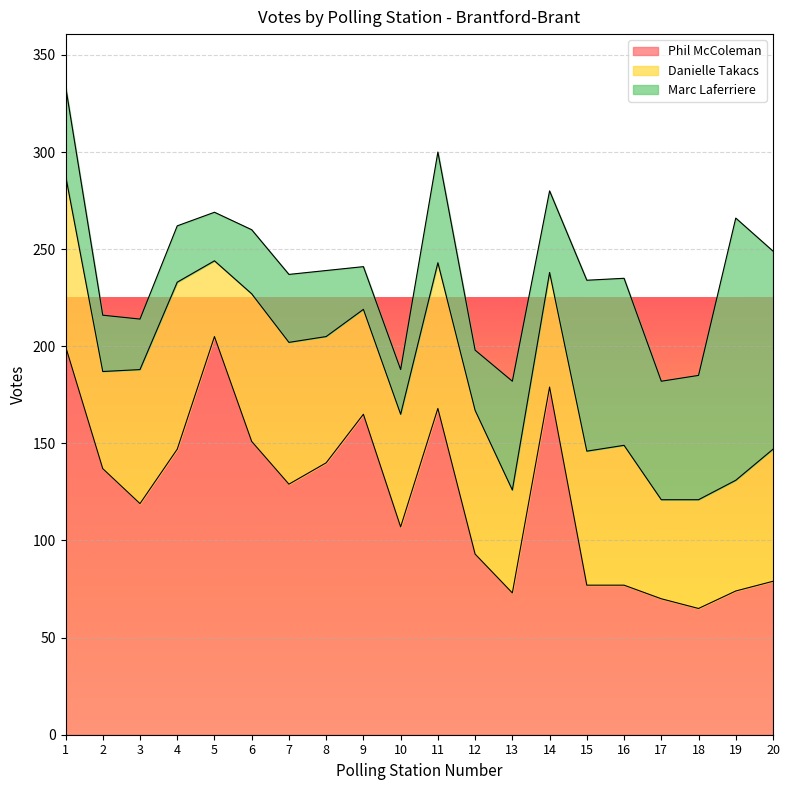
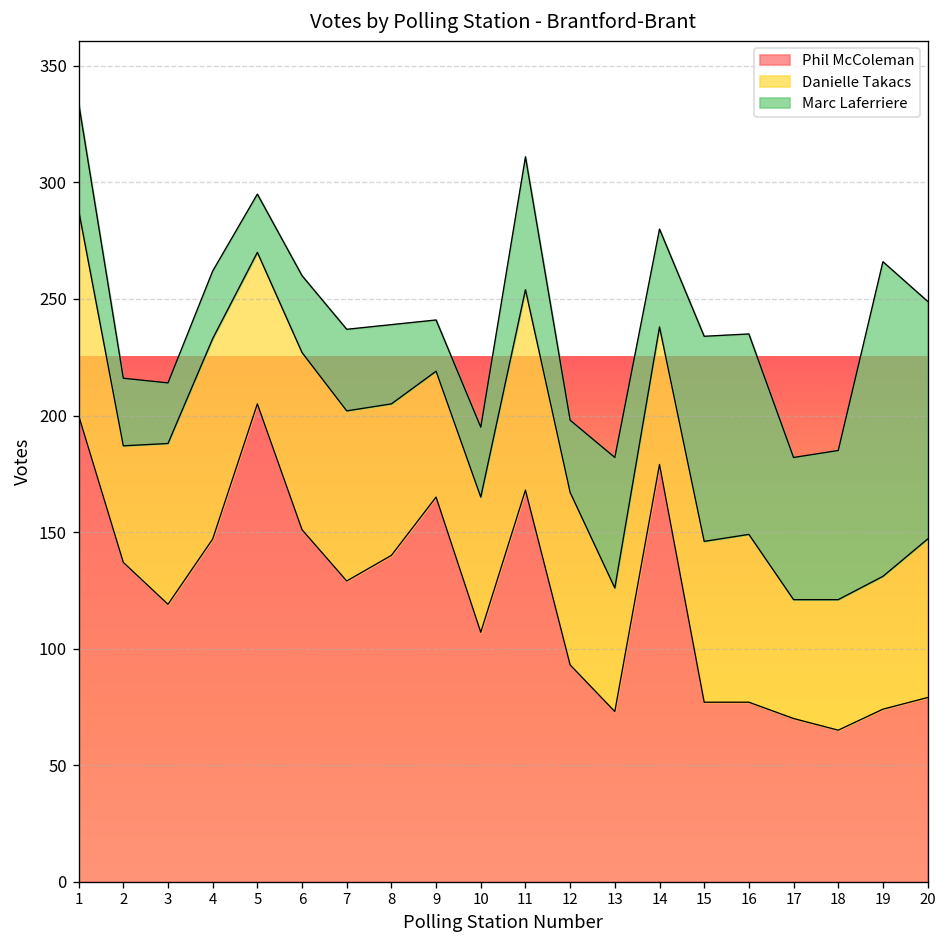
Danielle Takacs, 5: 39 -> 65
Marc Laferriere, 10: 23 -> 30
Danielle Takacs, 11: 75 -> 86
